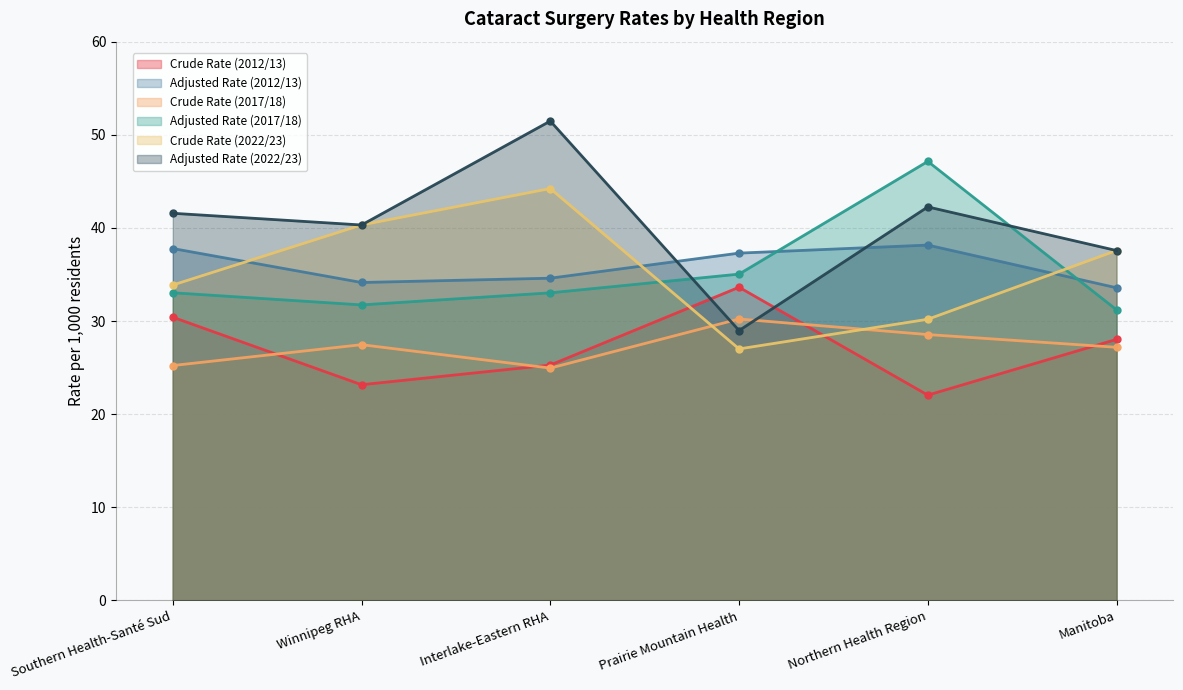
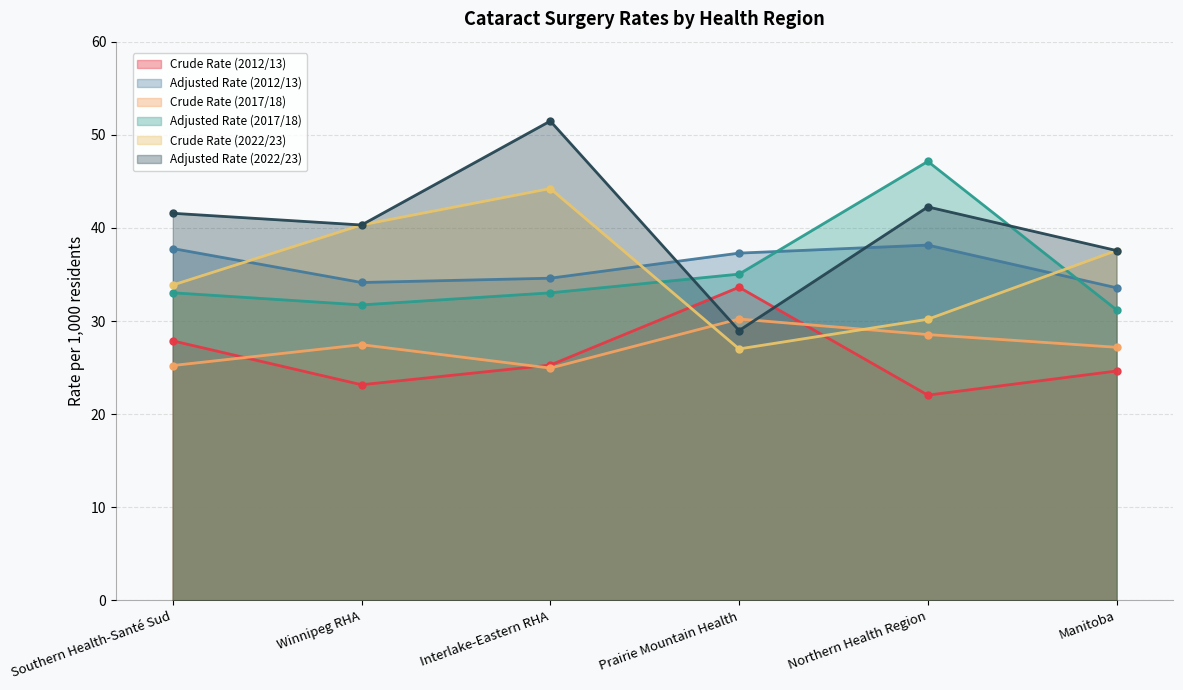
Crude Rate (2012/13), Southern Health-Santé Sud: 30 -> 28
Crude Rate (2012/13), Manitoba: 28 -> 25
